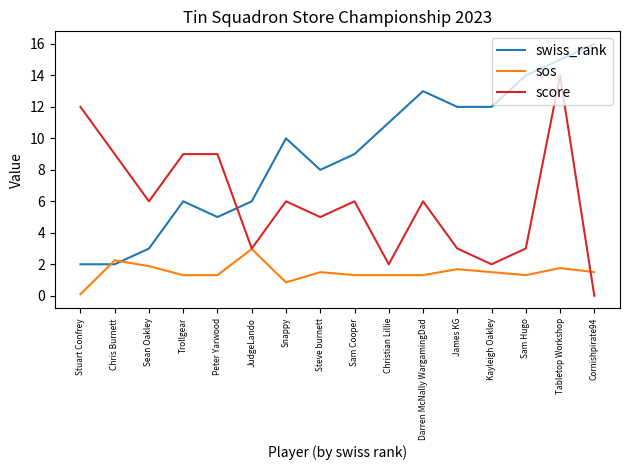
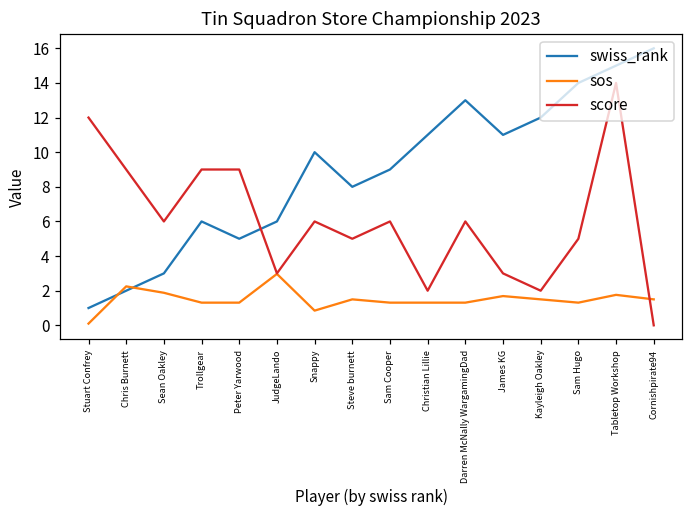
swiss_rank, Stuart Confrey: 2 -> 1
swiss_rank, James KG: 12 -> 11
score, Sam Hugo: 3 -> 5
